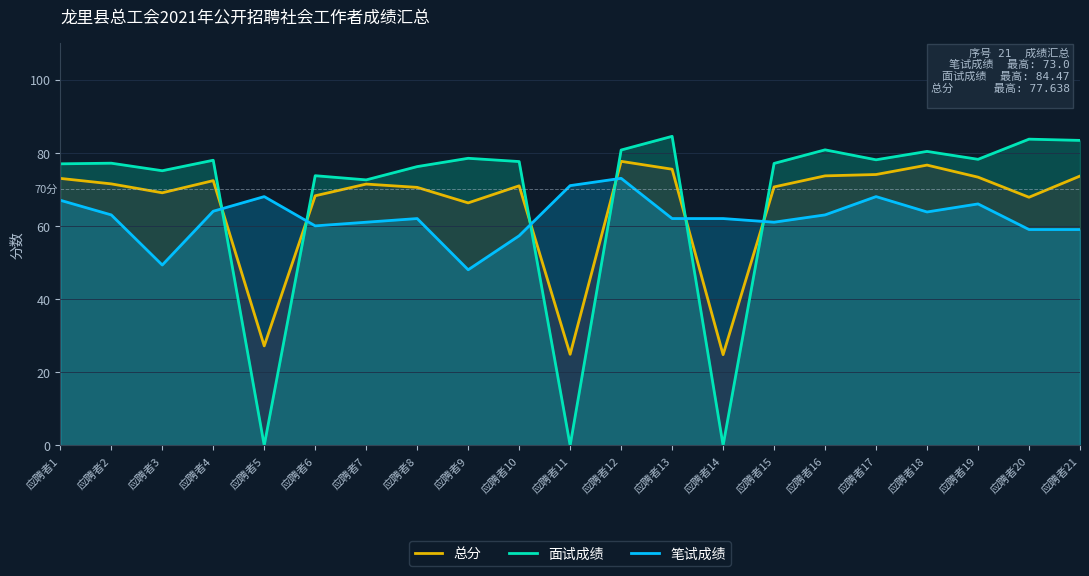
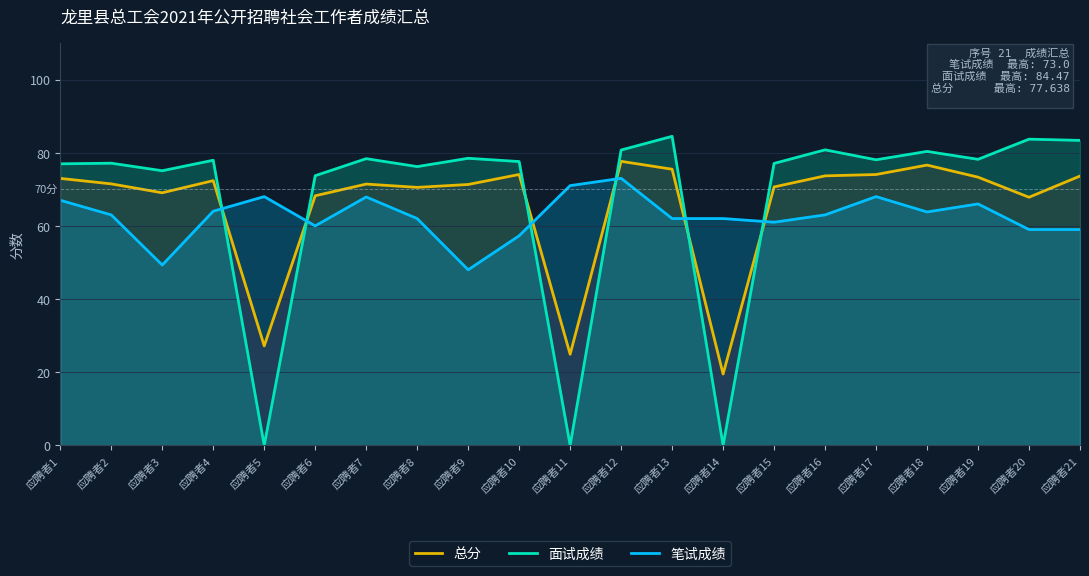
面试成绩, 应聘者7: 73 -> 78
笔试成绩, 应聘者7: 61 -> 68
总分, 应聘者9: 66 -> 71
总分, 应聘者10: 71 -> 74
总分, 应聘者14: 25 -> 20
